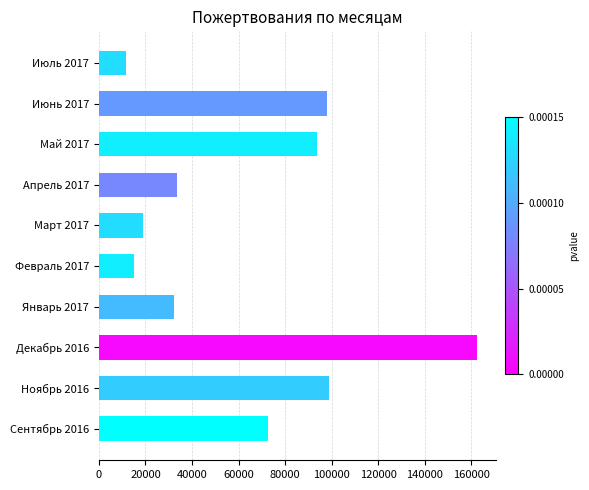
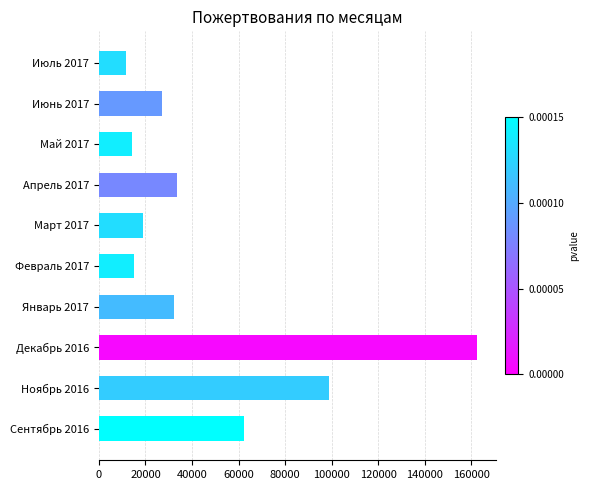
Июнь 2017: 98000 -> 27000
Май 2017: 94000 -> 14000
Сентябрь 2016: 73000 -> 63000
